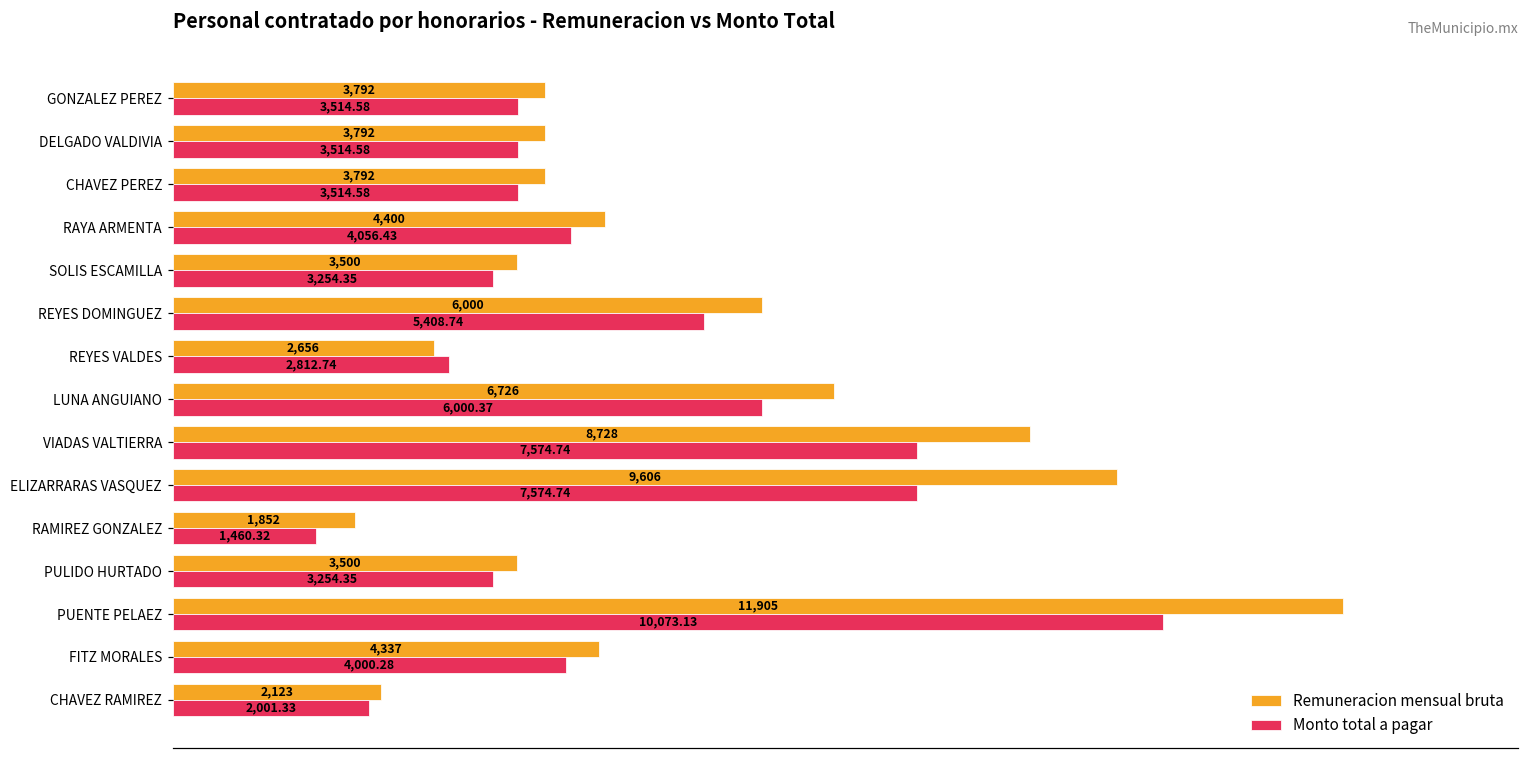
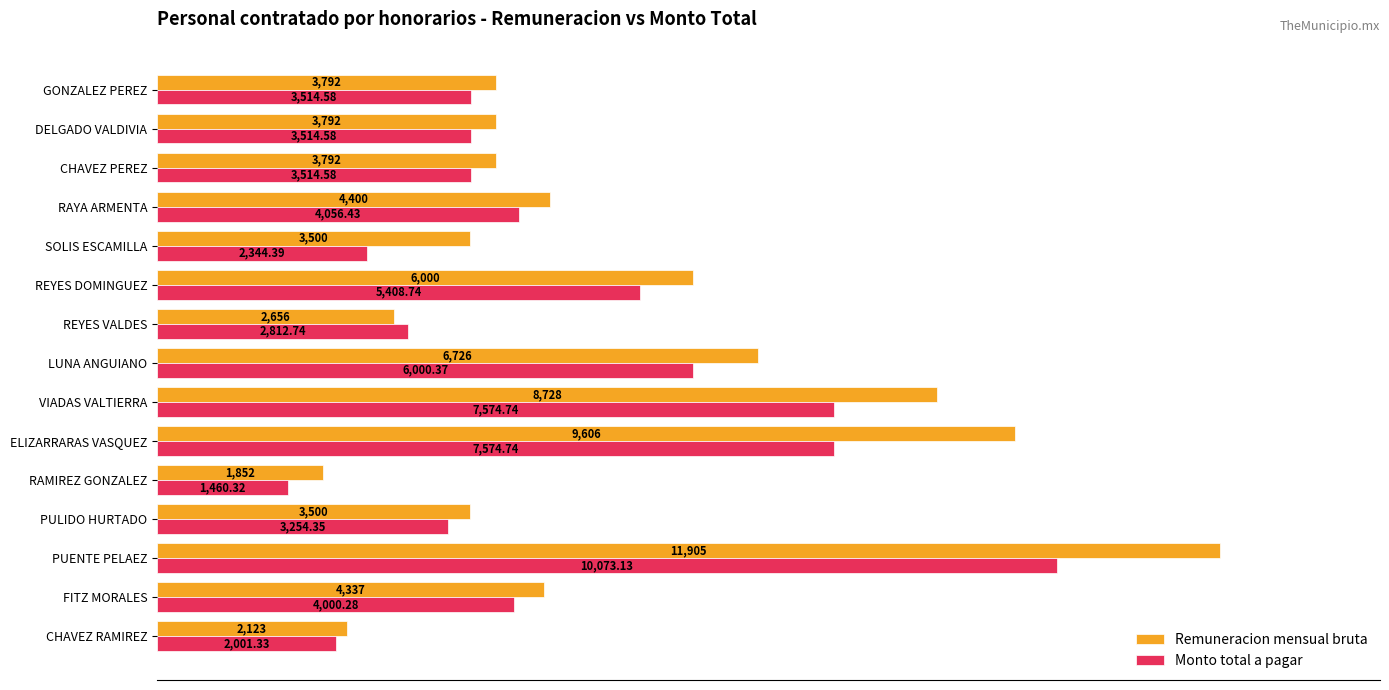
Monto total a pagar, SOLIS ESCAMILLA: 3,254.35 -> 2,344.39
